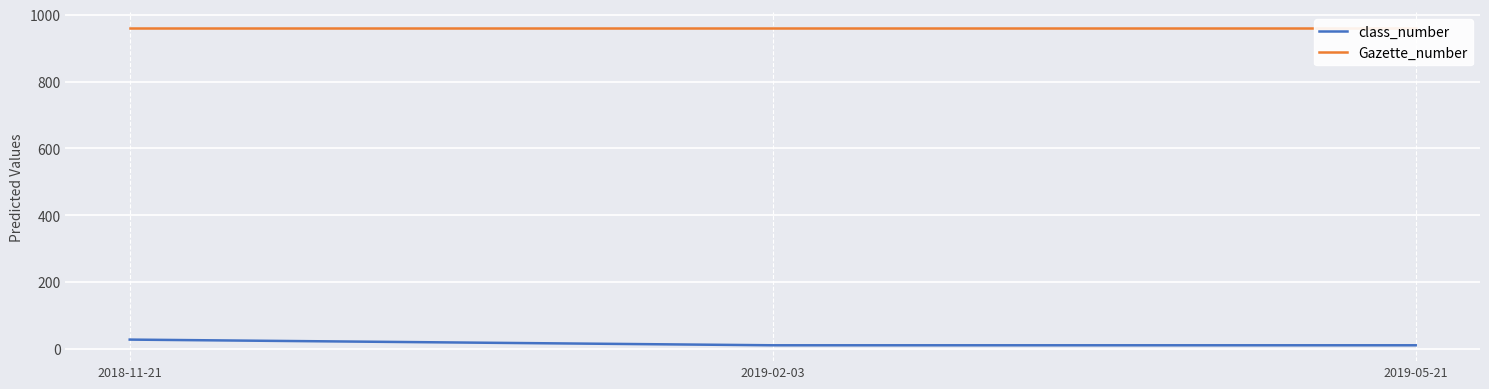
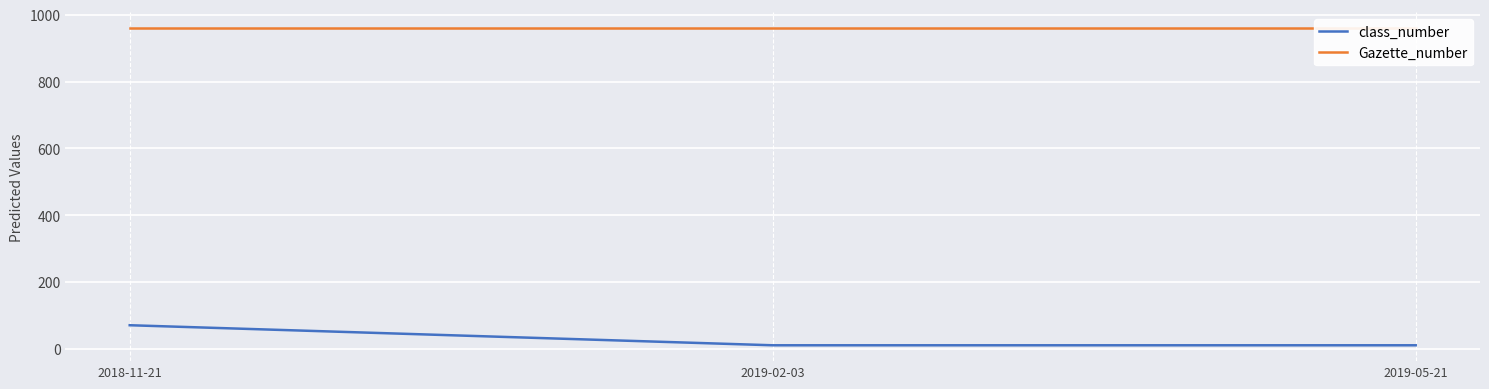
class_number, 2018-11-21: 30 -> 70
